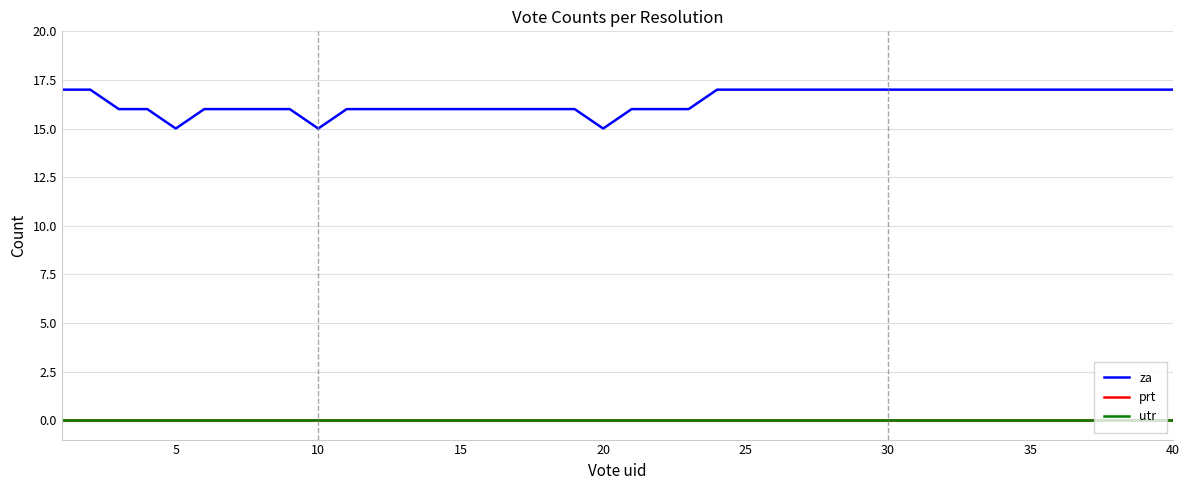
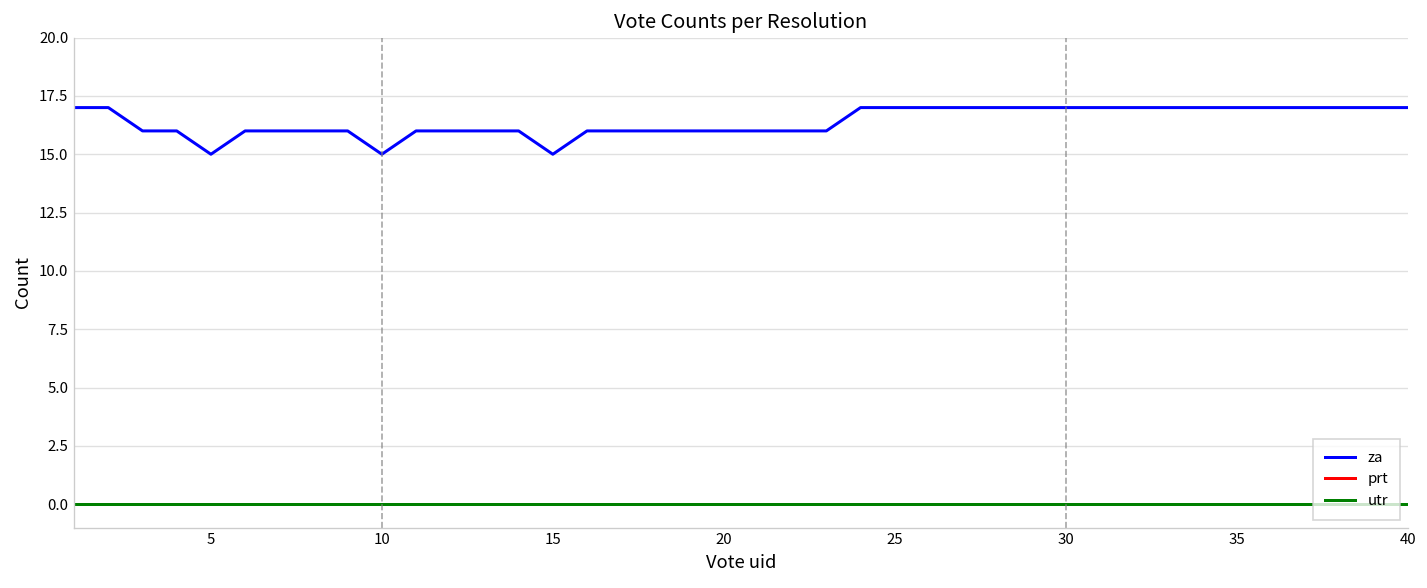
za, 15: 16 -> 15
za, 20: 15 -> 16
